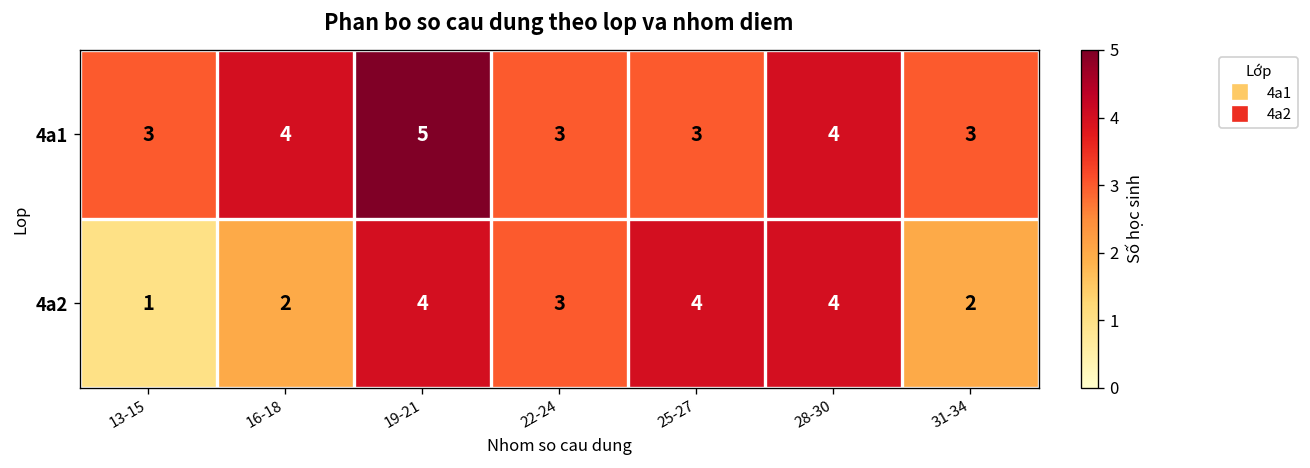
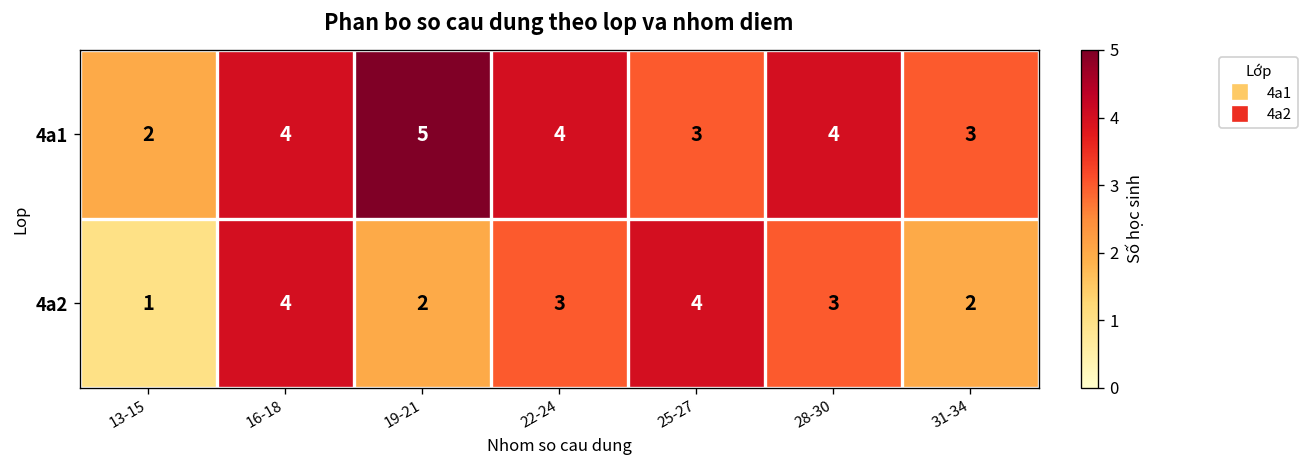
4a1, 13-15: 3 -> 2
4a1, 22-24: 3 -> 4
4a2, 16-18: 2 -> 4
4a2, 19-21: 4 -> 2
4a2, 28-30: 4 -> 3
